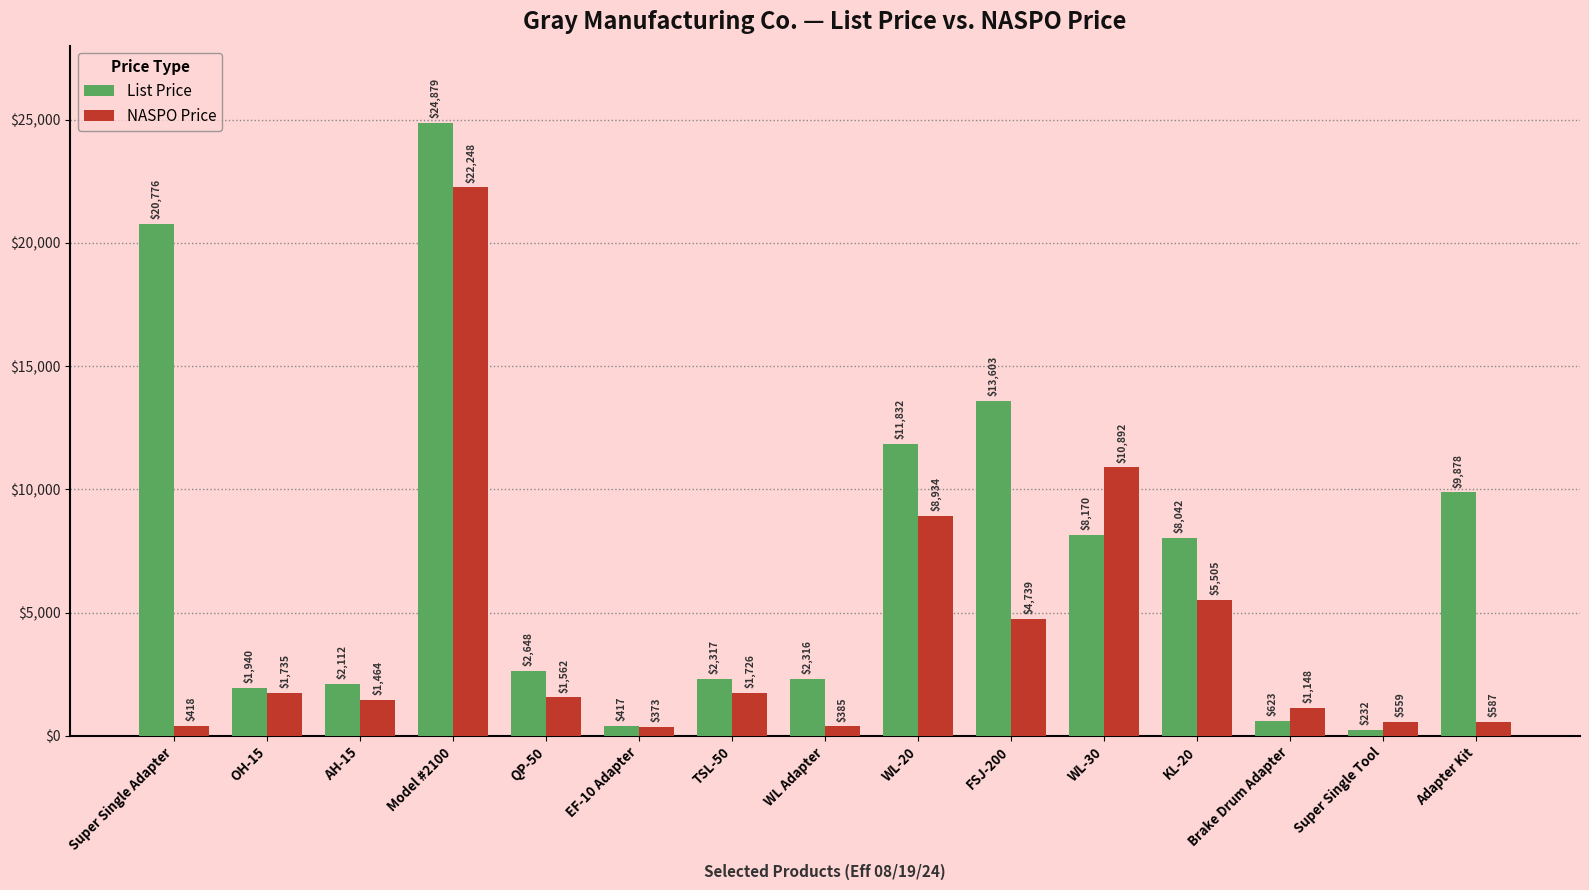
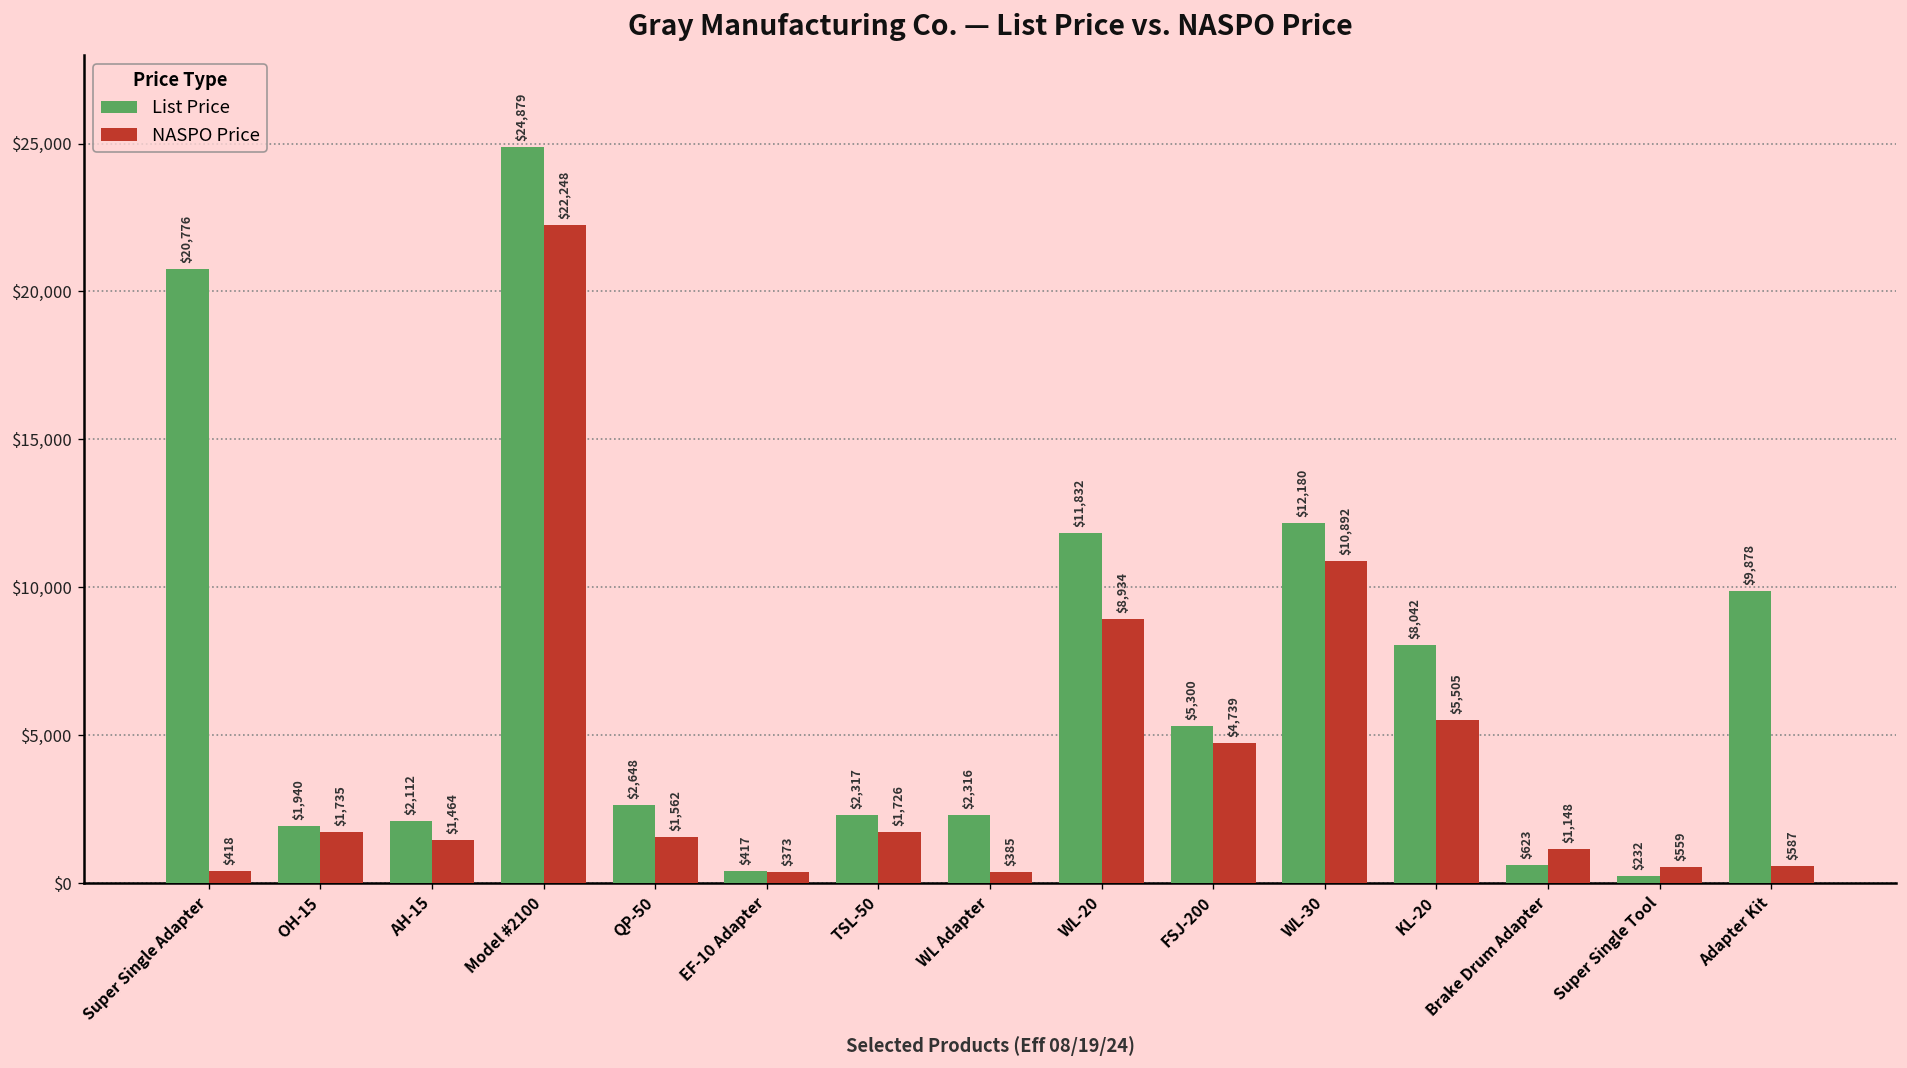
List Price, FSJ-200: $13,603 -> $5,300
List Price, WL-30: $8,170 -> $12,180
